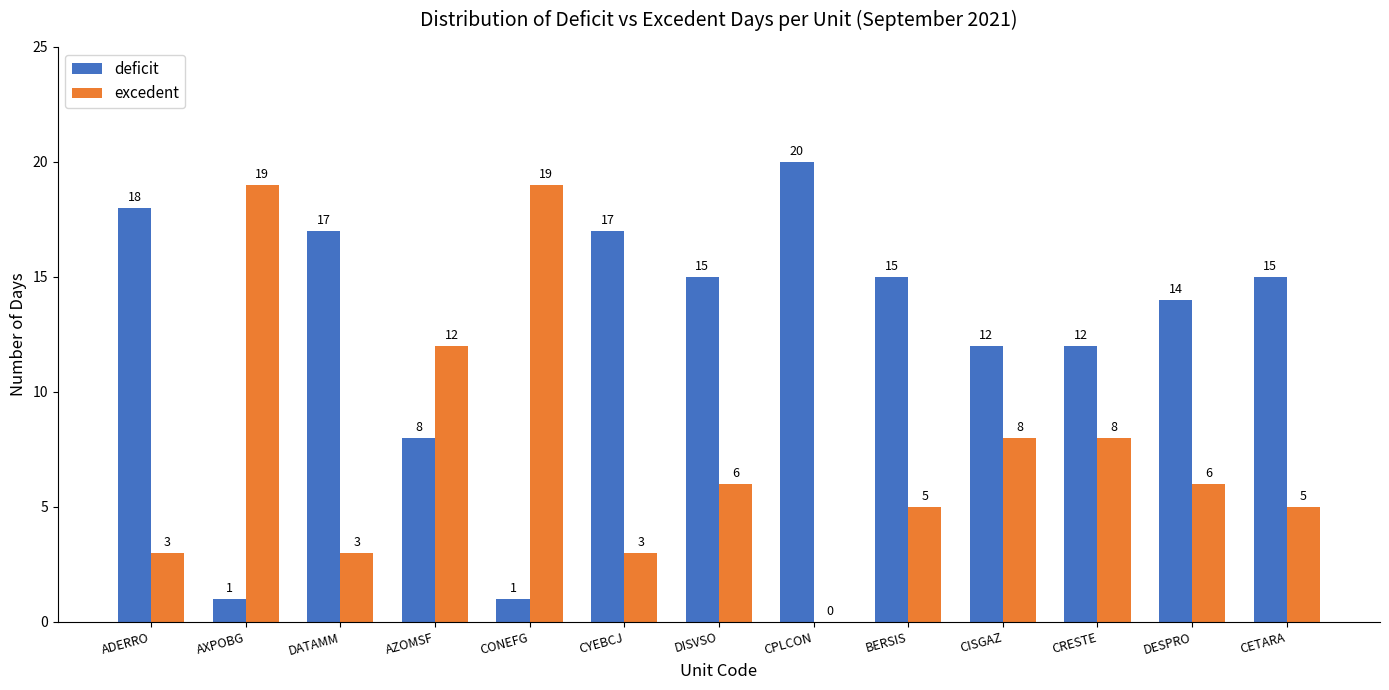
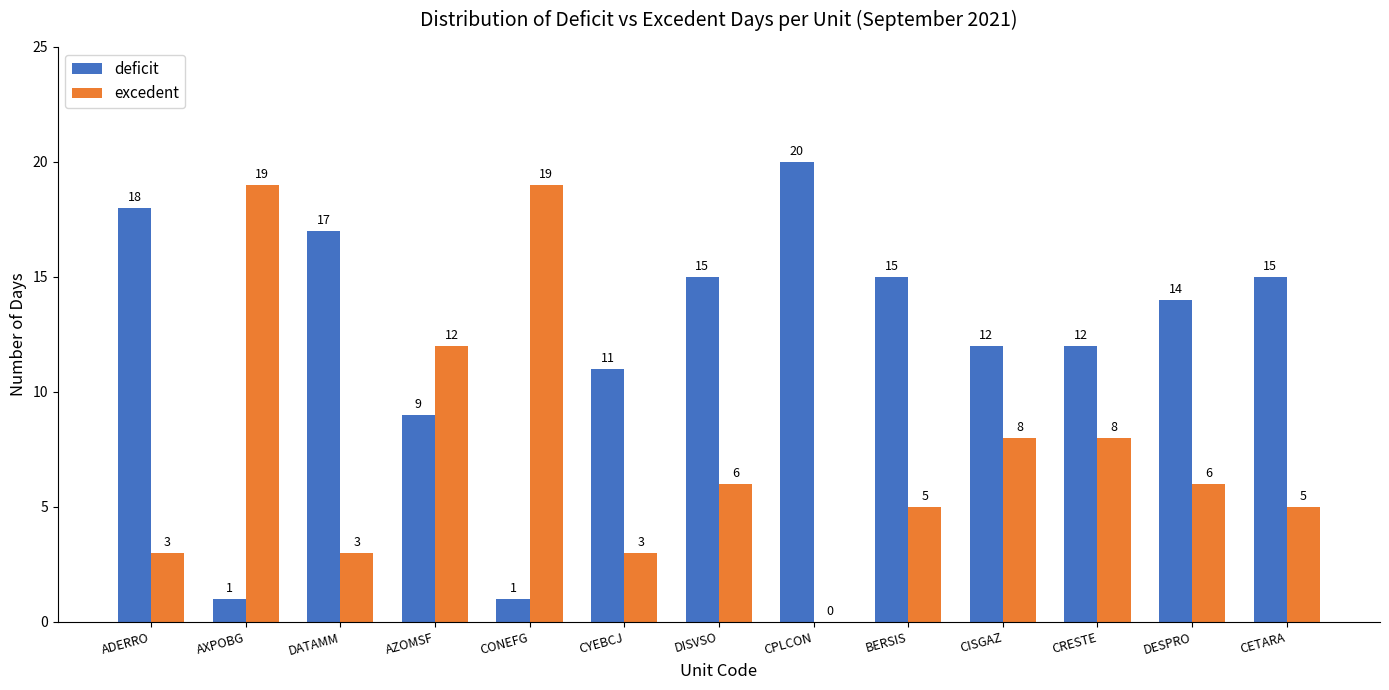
deficit, AZOMSF: 8 -> 9
deficit, CYEBCJ: 17 -> 11
